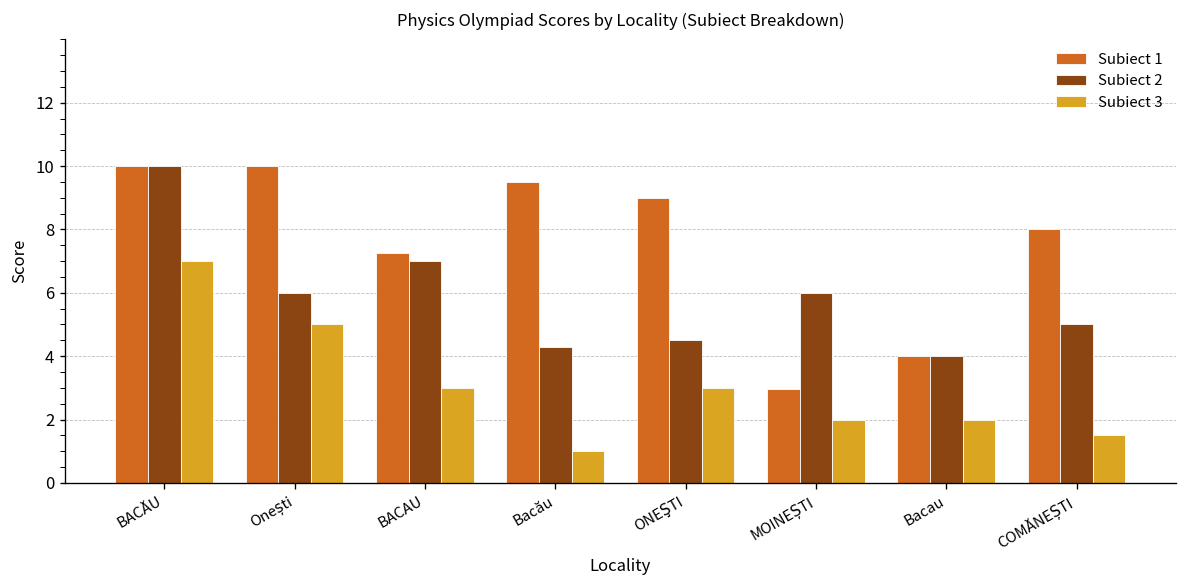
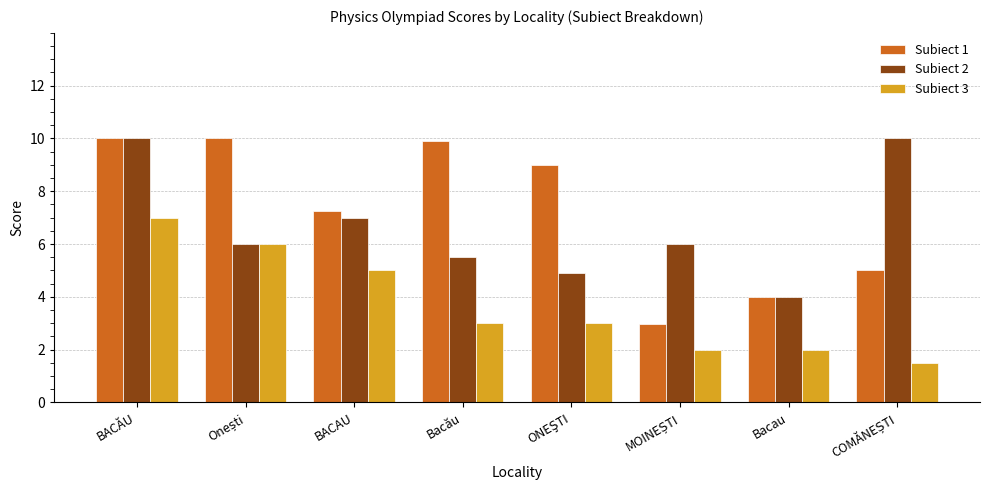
Subiect 3, Onești: 5 -> 6
Subiect 3, BACAU: 3 -> 5
Subiect 1, Bacău: 9.5 -> 9.9
Subiect 2, Bacău: 4.3 -> 5.5
Subiect 3, Bacău: 1 -> 3
Subiect 2, ONEŞTI: 4.5 -> 4.9
Subiect 1, COMĂNEȘTI: 8 -> 5
Subiect 2, COMĂNEȘTI: 5 -> 10
